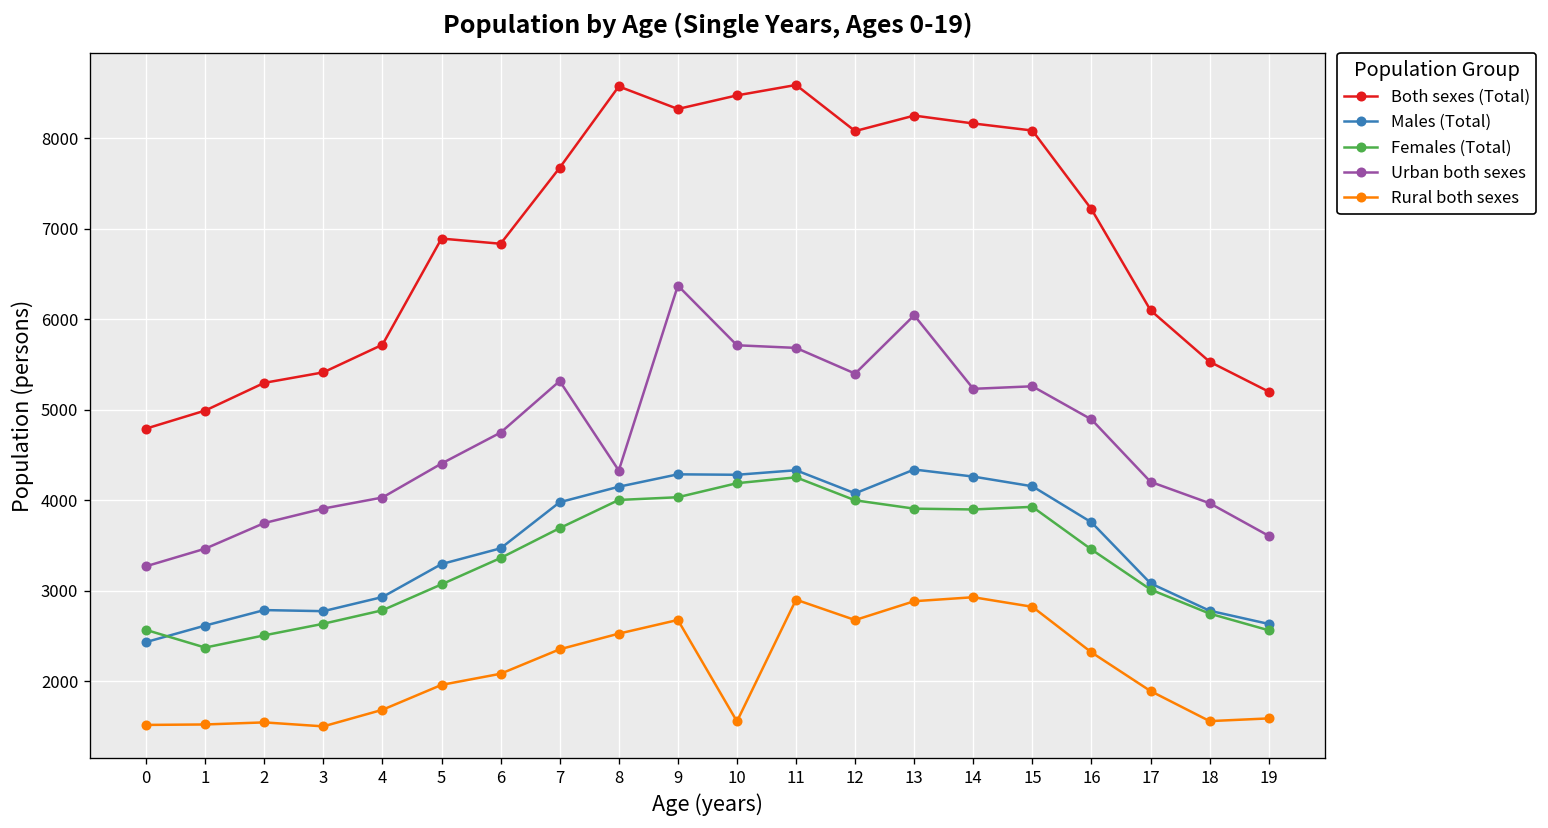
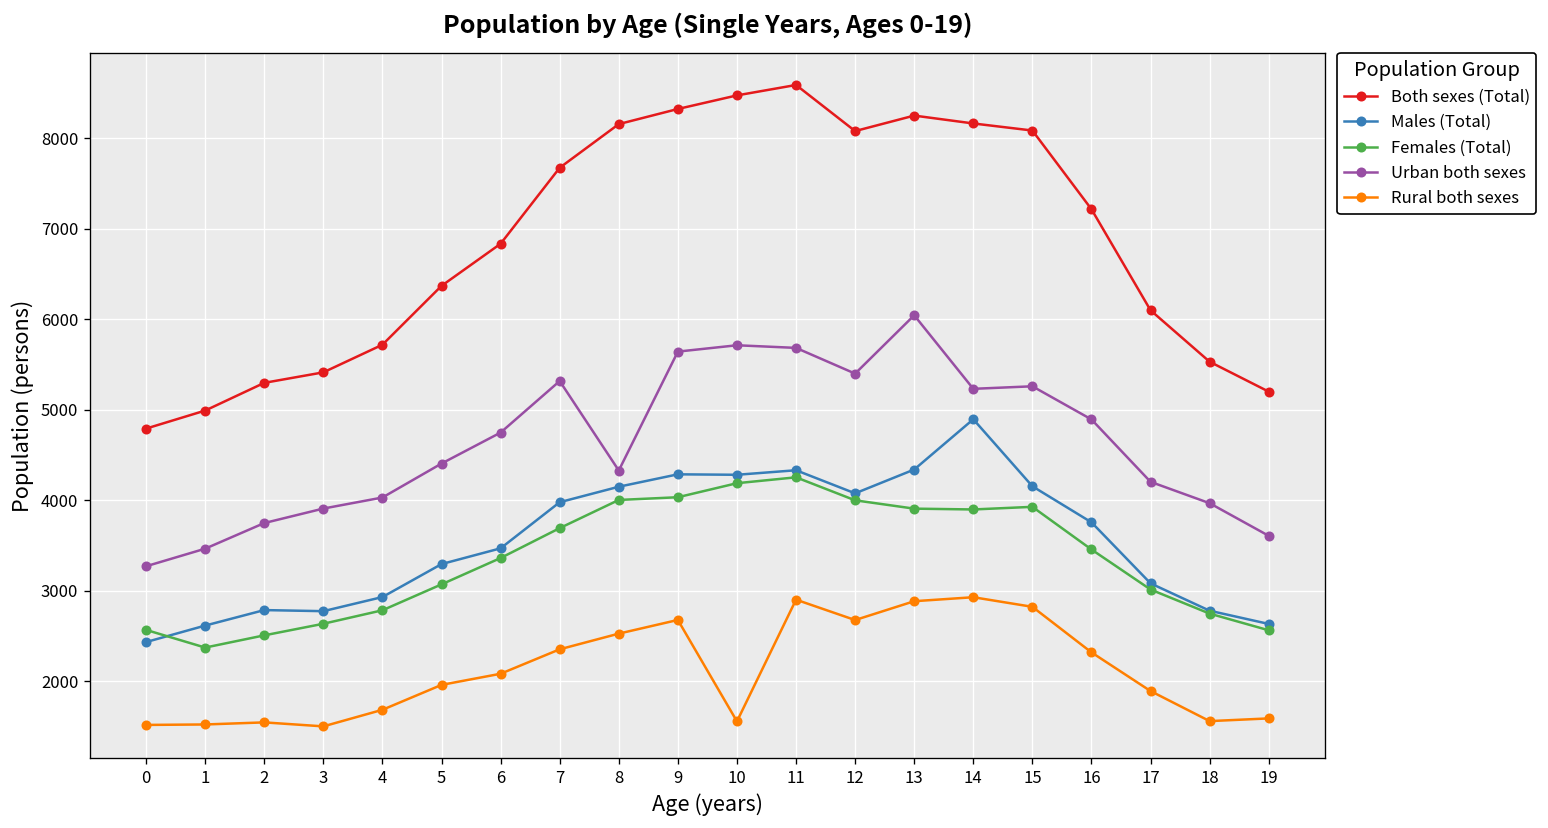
Both sexes (Total), 5: 6900 -> 6400
Both sexes (Total), 8: 8600 -> 8200
Urban both sexes, 9: 6400 -> 5600
Males (Total), 14: 4300 -> 4900
